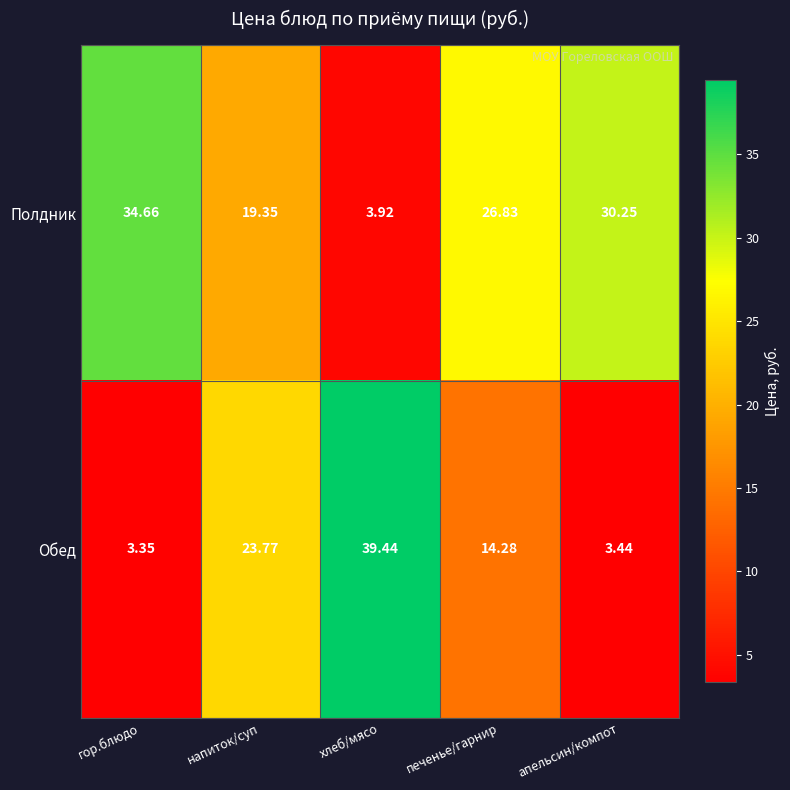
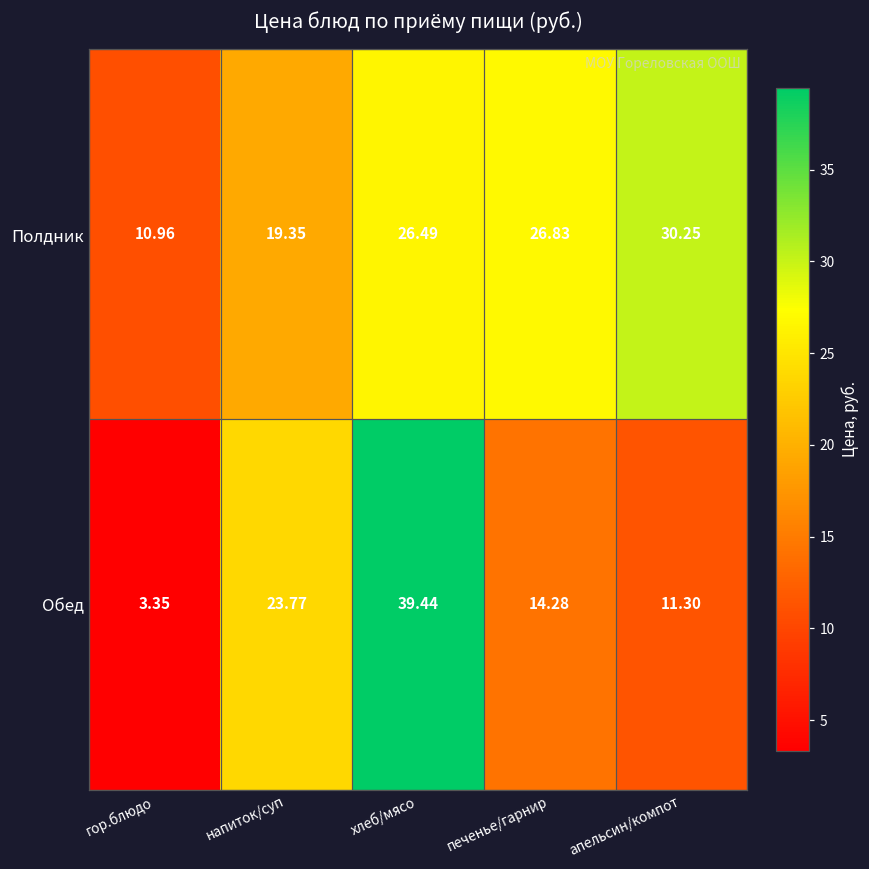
Полдник, гор.блюдо: 34.66 -> 10.96
Полдник, хлеб/мясо: 3.92 -> 26.49
Обед, апельсин/компот: 3.44 -> 11.30
